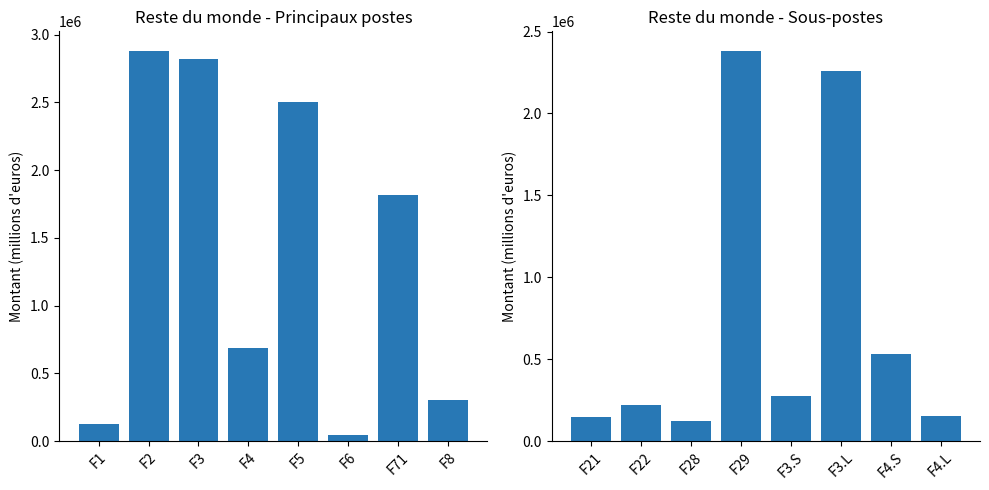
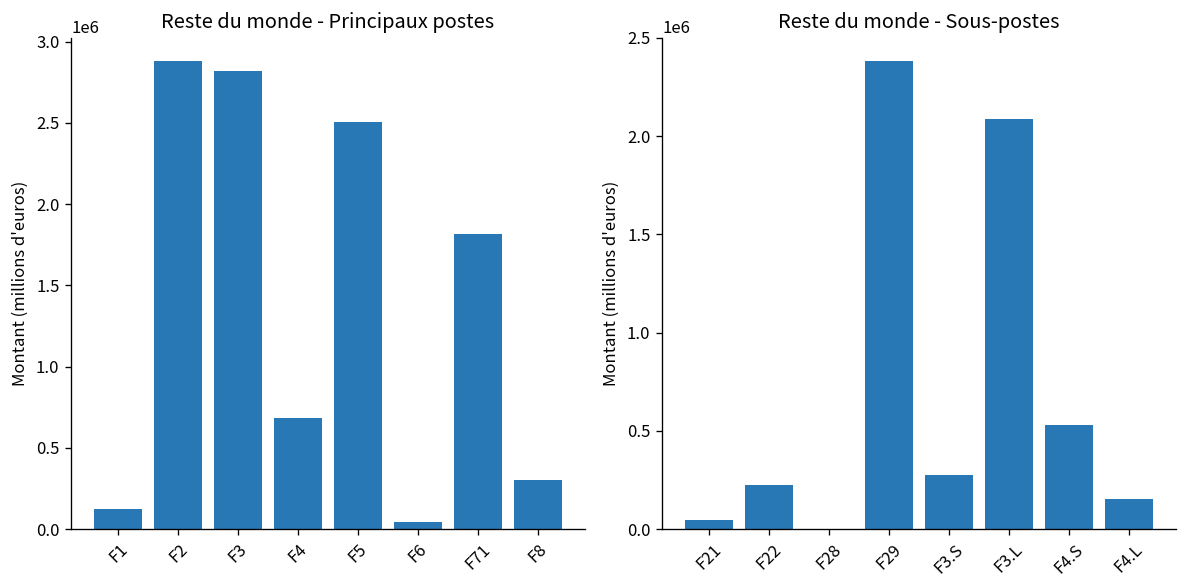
Reste du monde - Sous-postes, F21: 150000 -> 50000
Reste du monde - Sous-postes, F28: 120000 -> 0
Reste du monde - Sous-postes, F3.L: 2260000 -> 2090000
